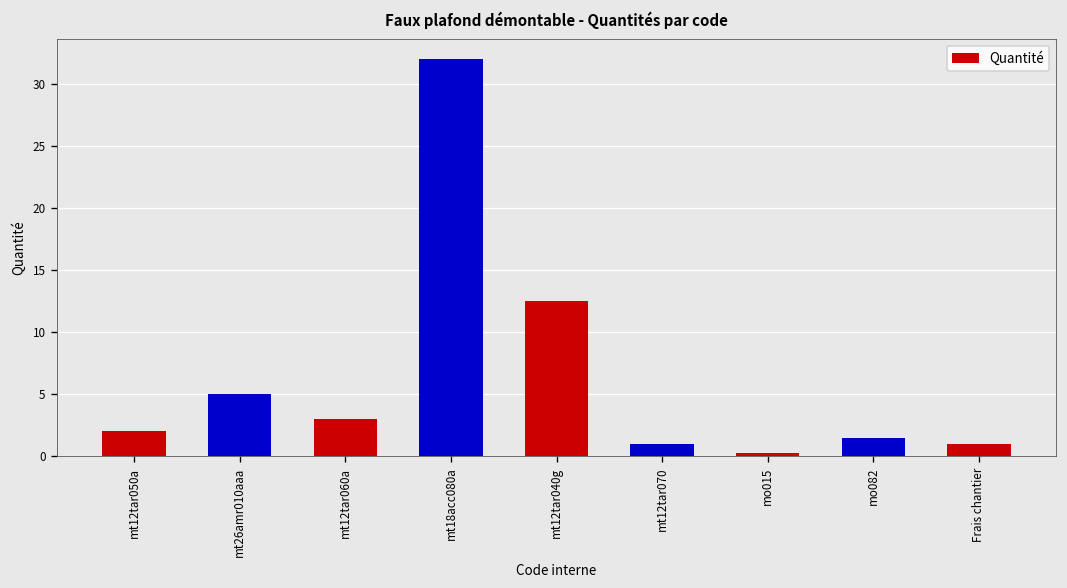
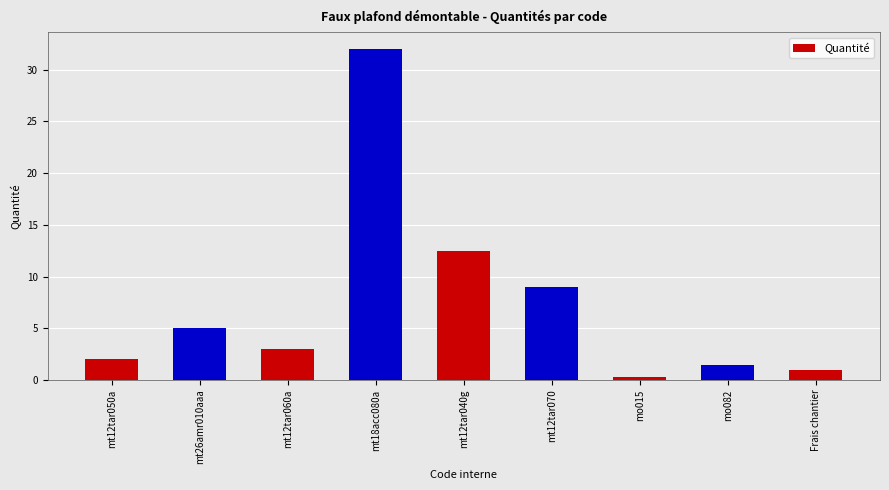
mt12tar070: 1 -> 9
